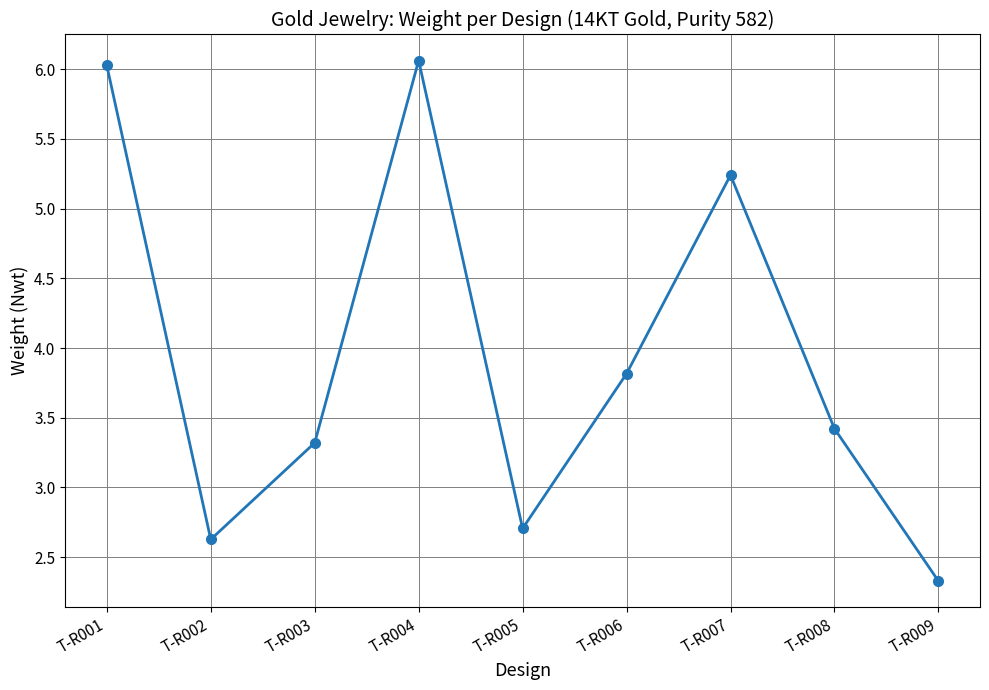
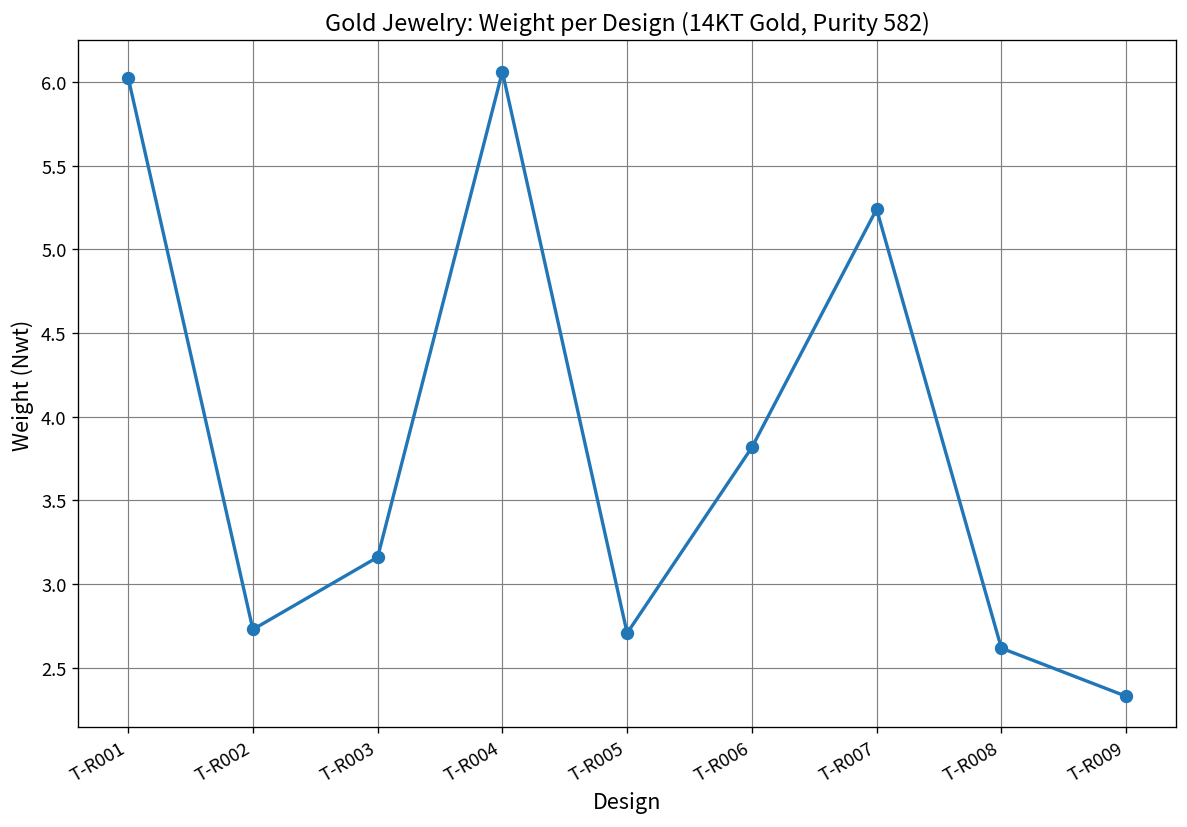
T-R002: 2.63 -> 2.73
T-R003: 3.32 -> 3.16
T-R008: 3.42 -> 2.62
